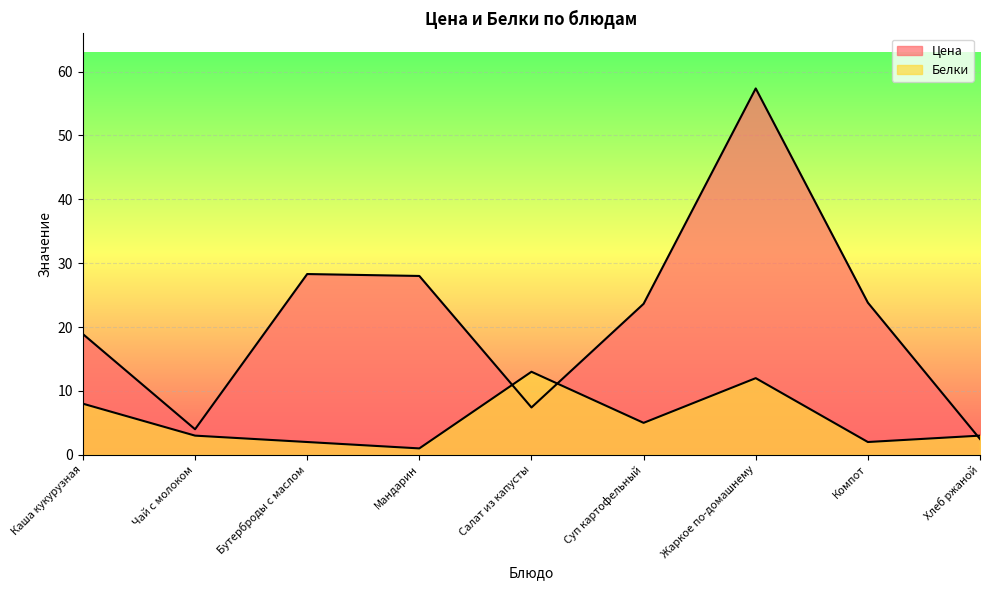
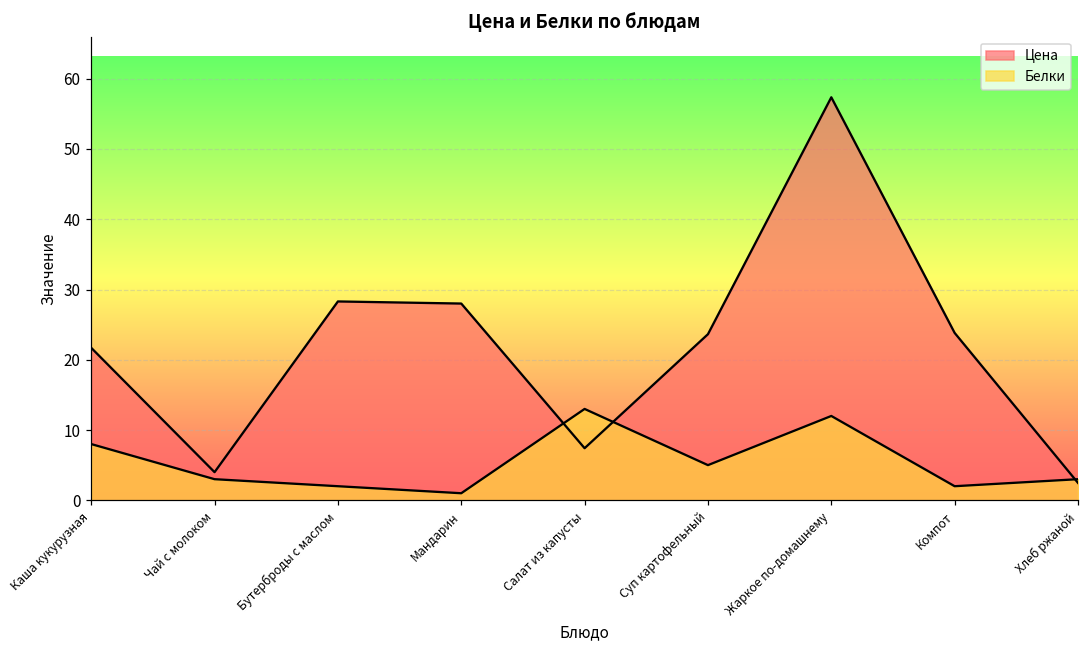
Цена, Каша кукурузная: 19 -> 22
